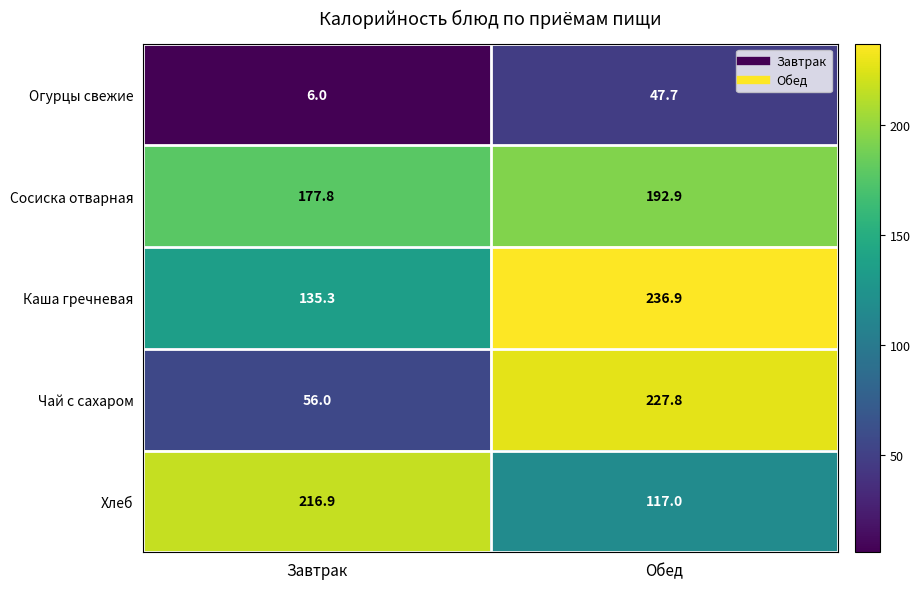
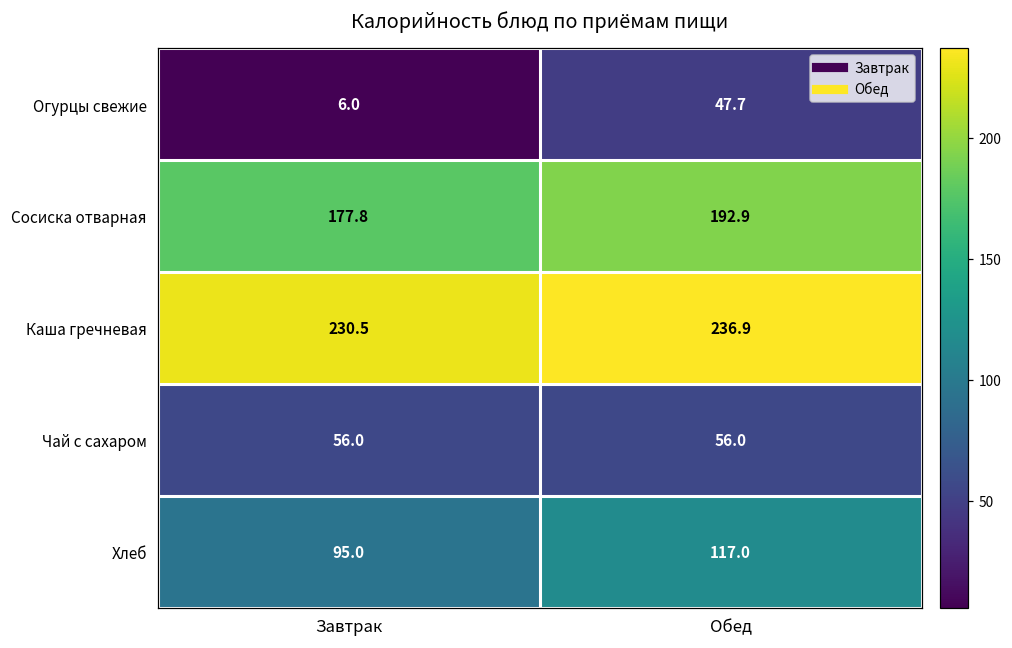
Каша гречневая, Завтрак: 135.3 -> 230.5
Чай с сахаром, Обед: 227.8 -> 56.0
Хлеб, Завтрак: 216.9 -> 95.0
